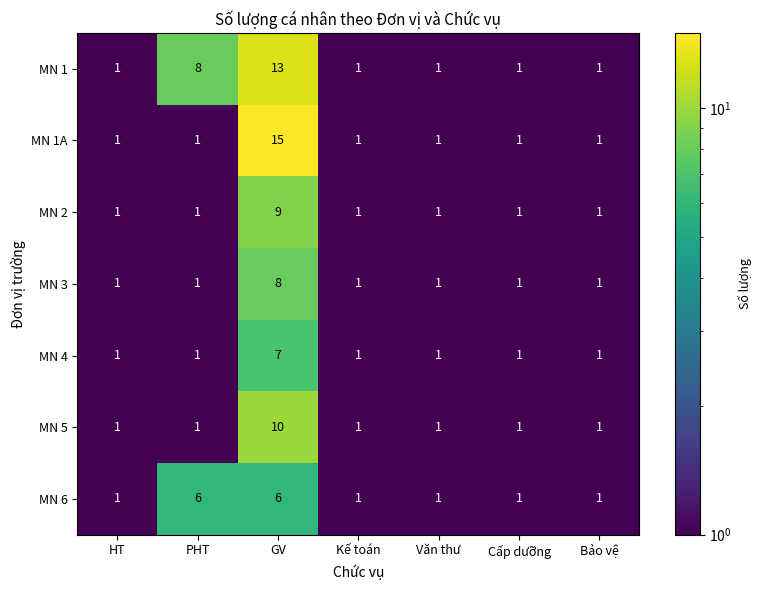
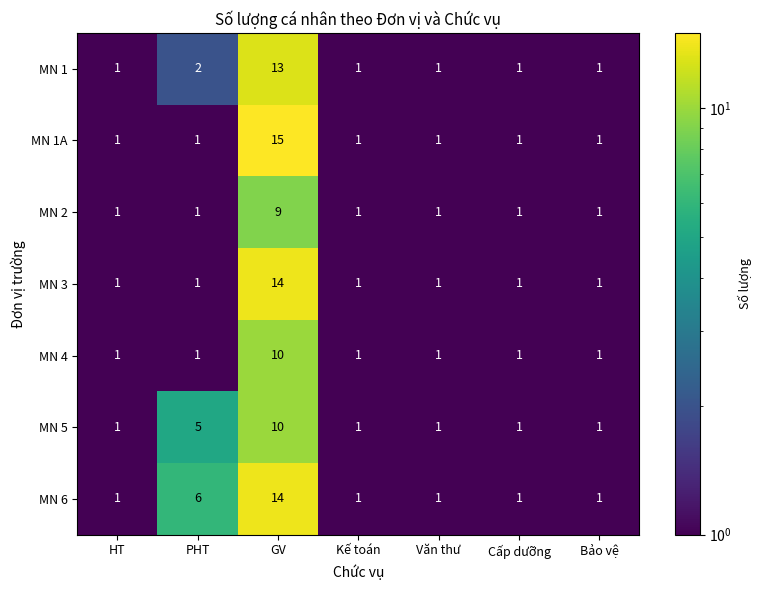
MN 1, PHT: 8 -> 2
MN 3, GV: 8 -> 14
MN 4, GV: 7 -> 10
MN 5, PHT: 1 -> 5
MN 6, GV: 6 -> 14
